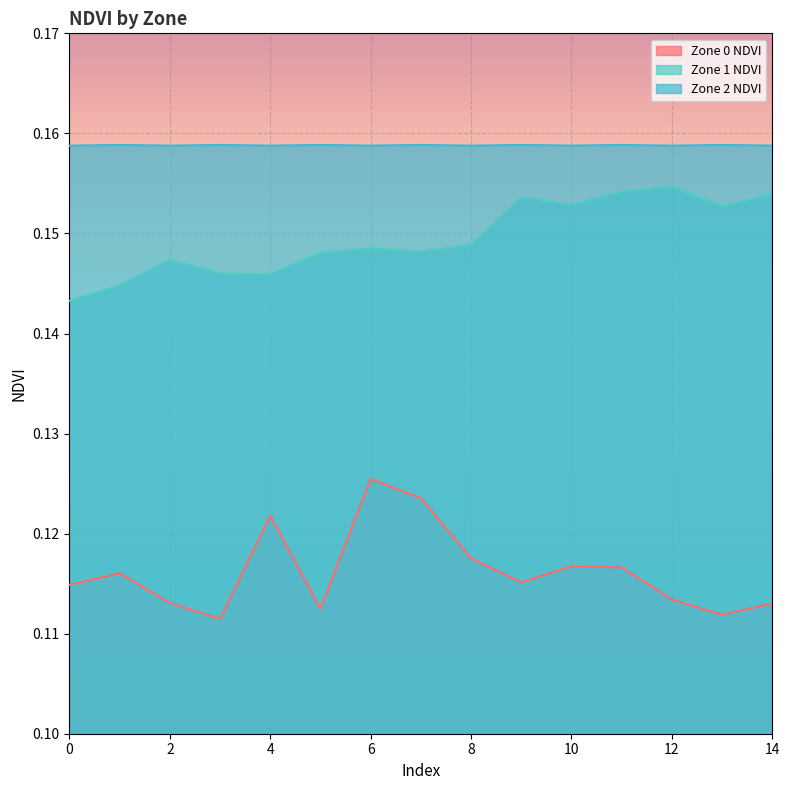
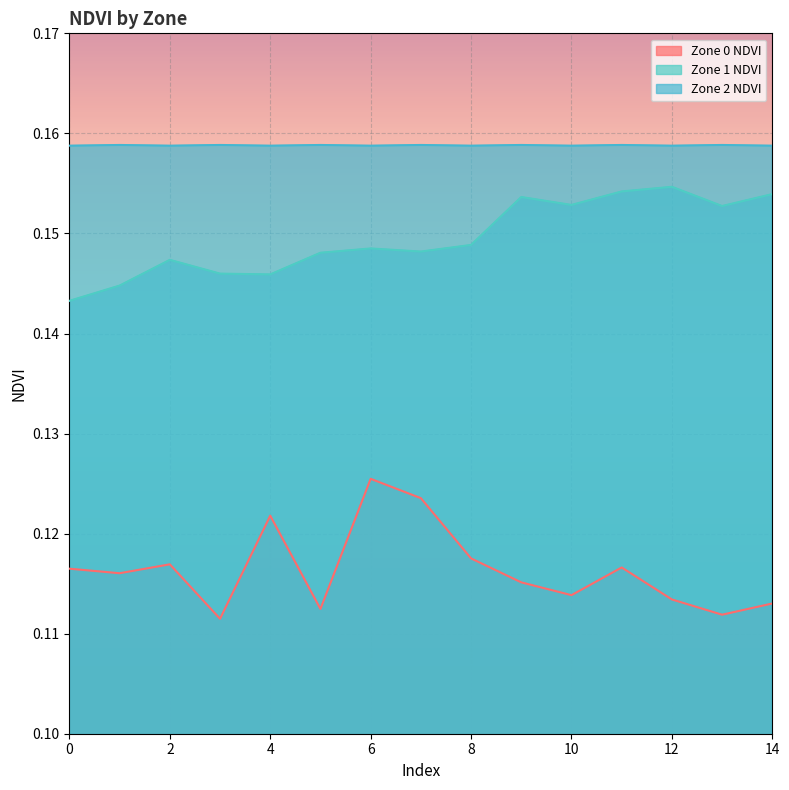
Zone 0 NDVI, 0: 0.1149 -> 0.1165
Zone 0 NDVI, 2: 0.1131 -> 0.1169
Zone 0 NDVI, 10: 0.1168 -> 0.1138
